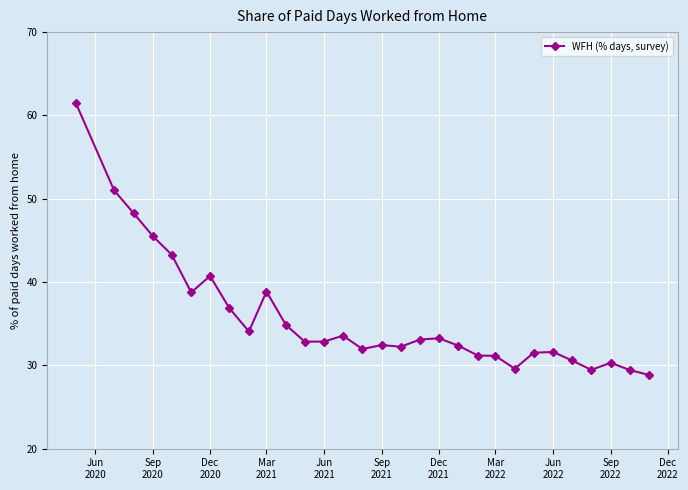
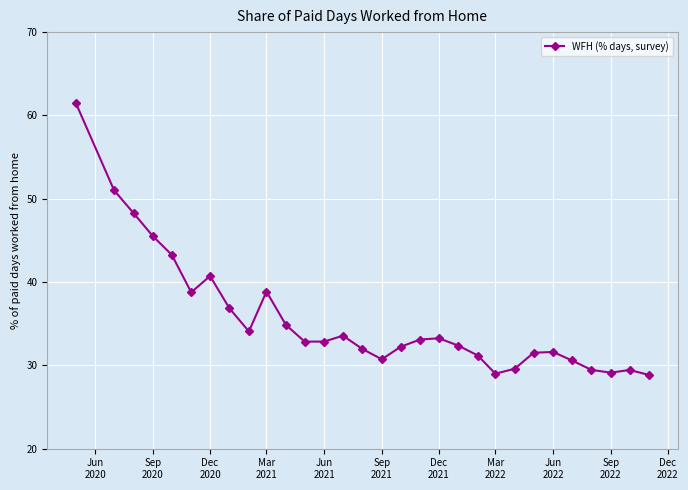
Sep 2021: 32 -> 31
Mar 2022: 31 -> 29
Sep 2022: 30 -> 29
